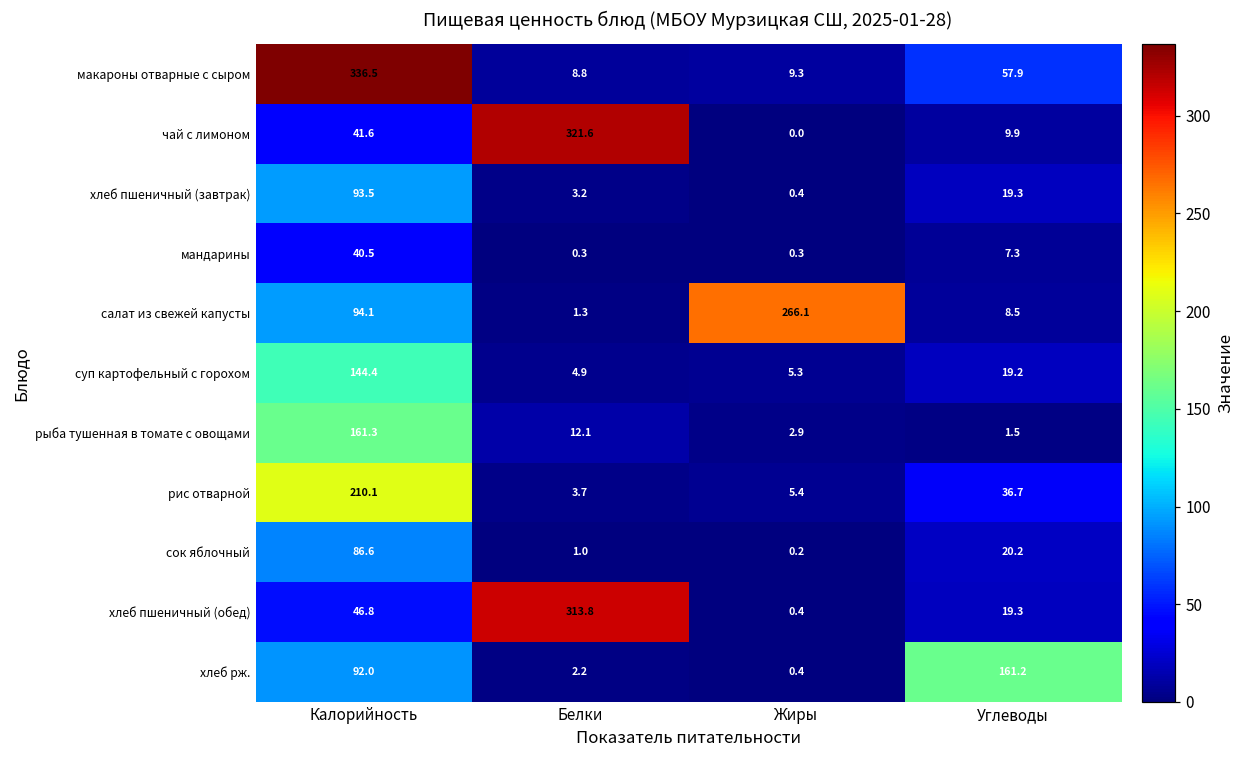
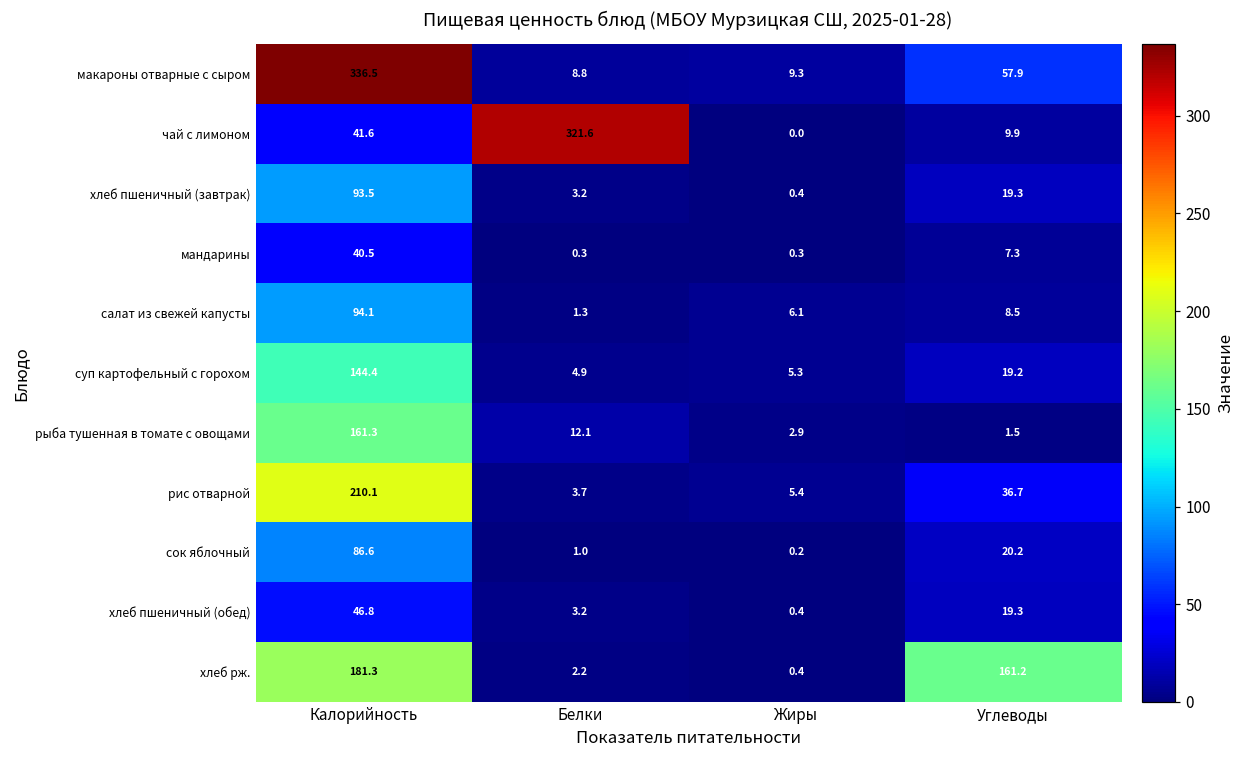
салат из свежей капусты, Жиры: 266.1 -> 6.1
хлеб пшеничный (обед), Белки: 313.8 -> 3.2
хлеб рж., Калорийность: 92.0 -> 181.3
